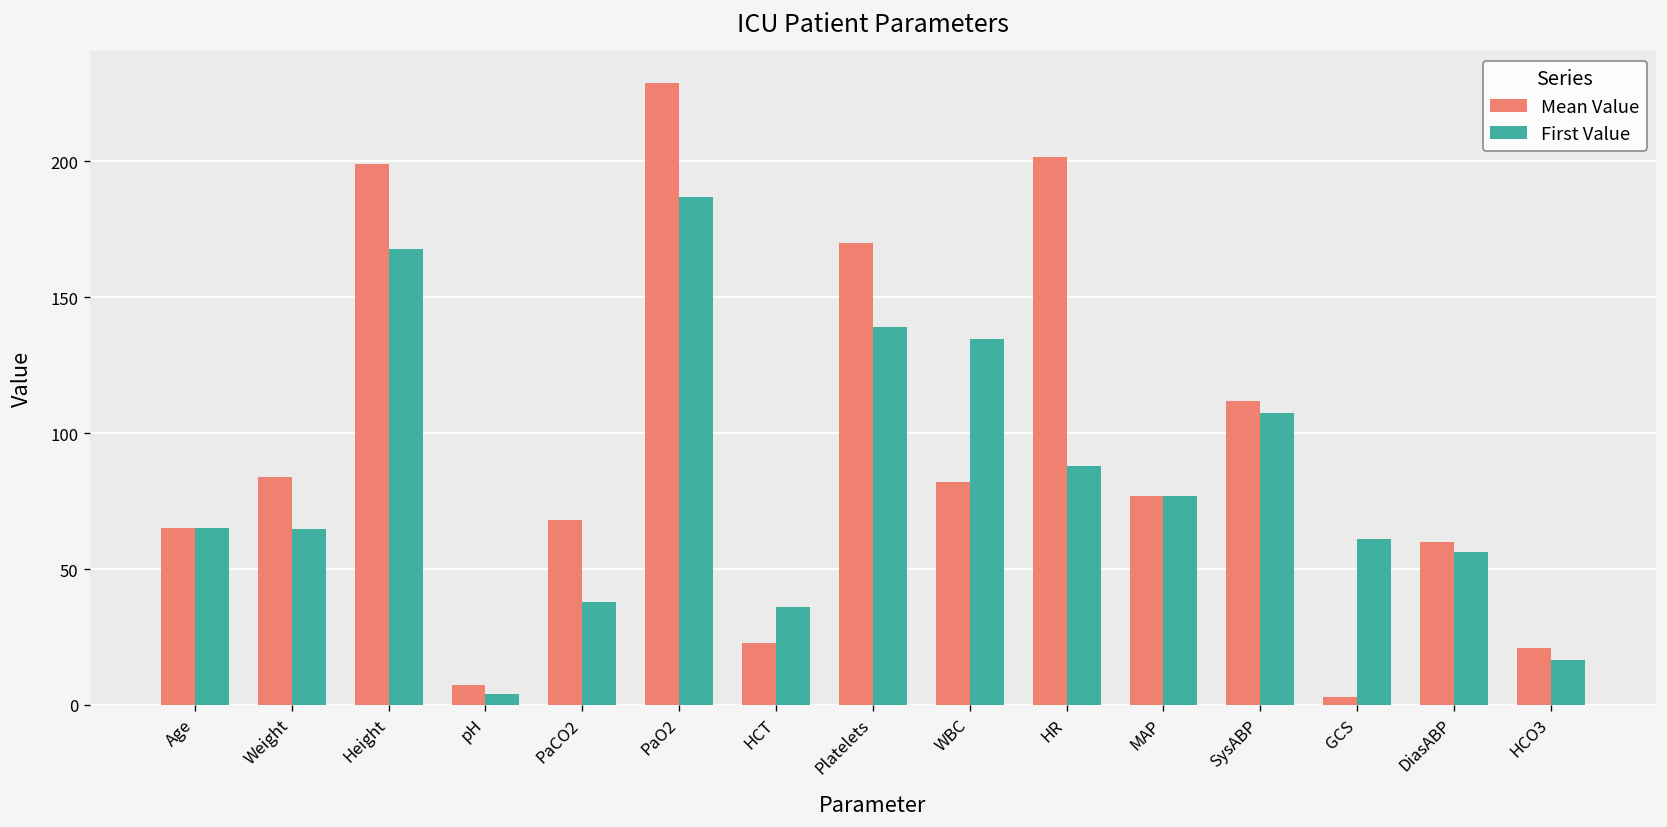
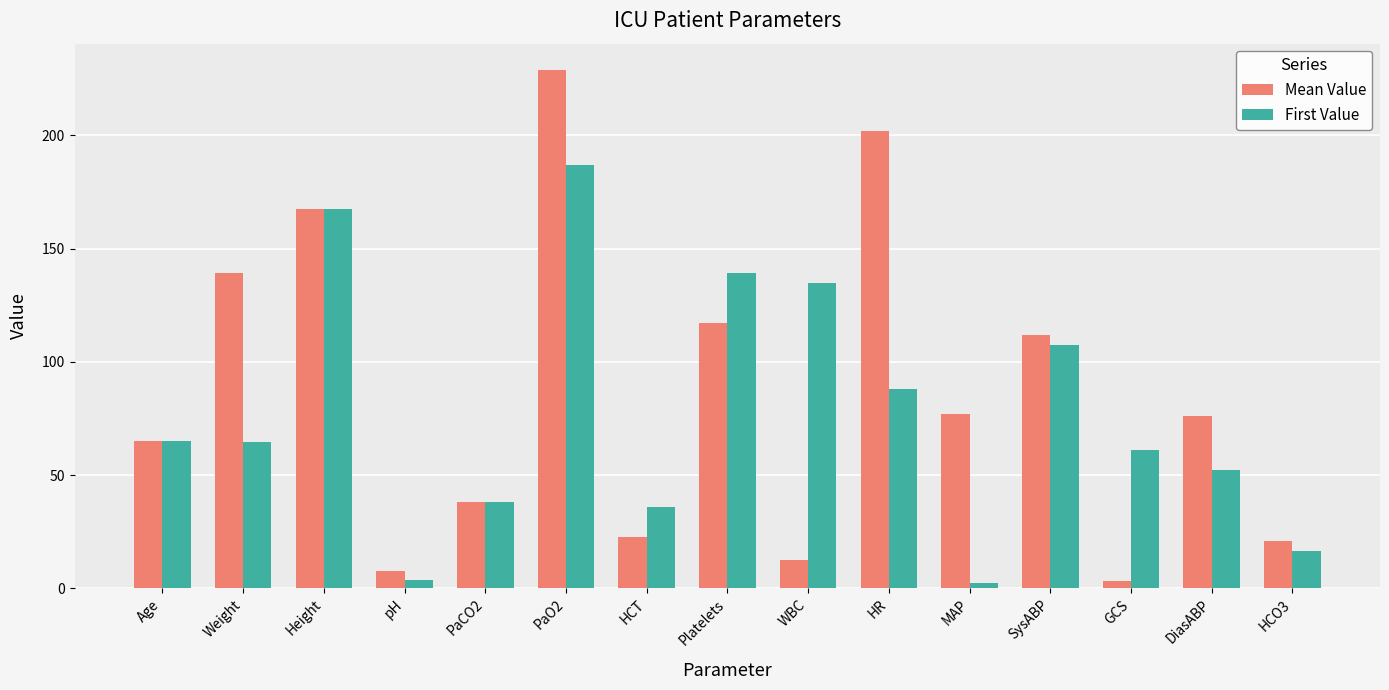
Mean Value, Weight: 84 -> 139
Mean Value, Height: 199 -> 168
Mean Value, PaCO2: 68 -> 38
Mean Value, Platelets: 170 -> 117
Mean Value, WBC: 82 -> 12
First Value, MAP: 77 -> 2
Mean Value, DiasABP: 60 -> 76
First Value, DiasABP: 56 -> 52
